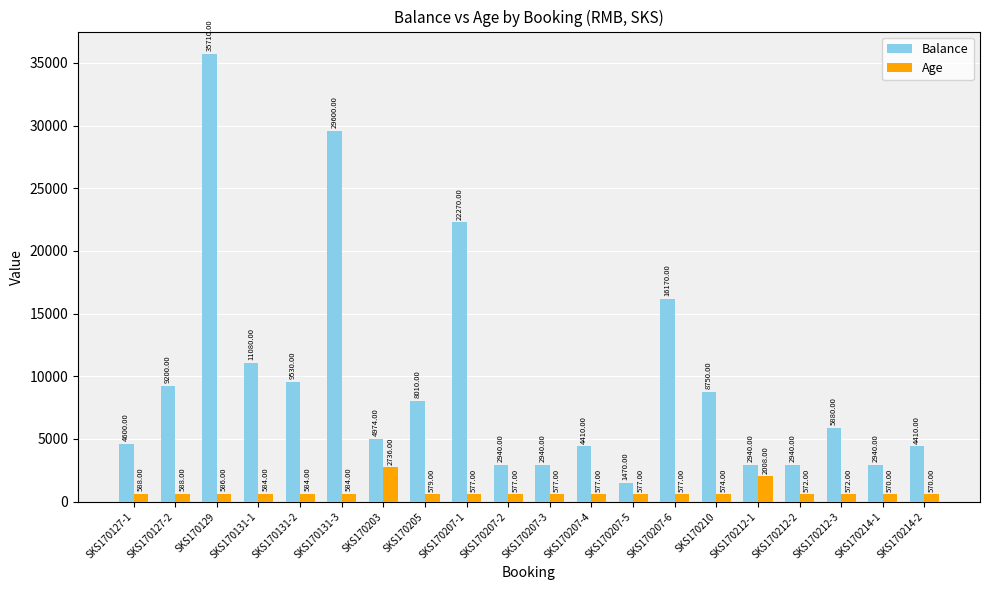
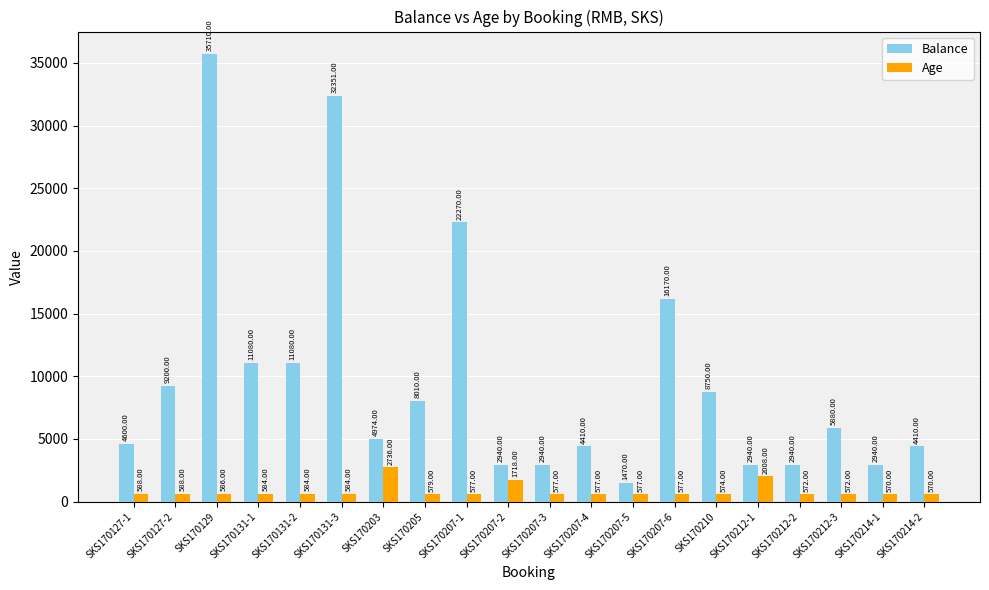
Balance, SKS170131-2: 9530.00 -> 11080.00
Balance, SKS170131-3: 29600.00 -> 32351.00
Age, SKS170207-2: 577.00 -> 1718.00
